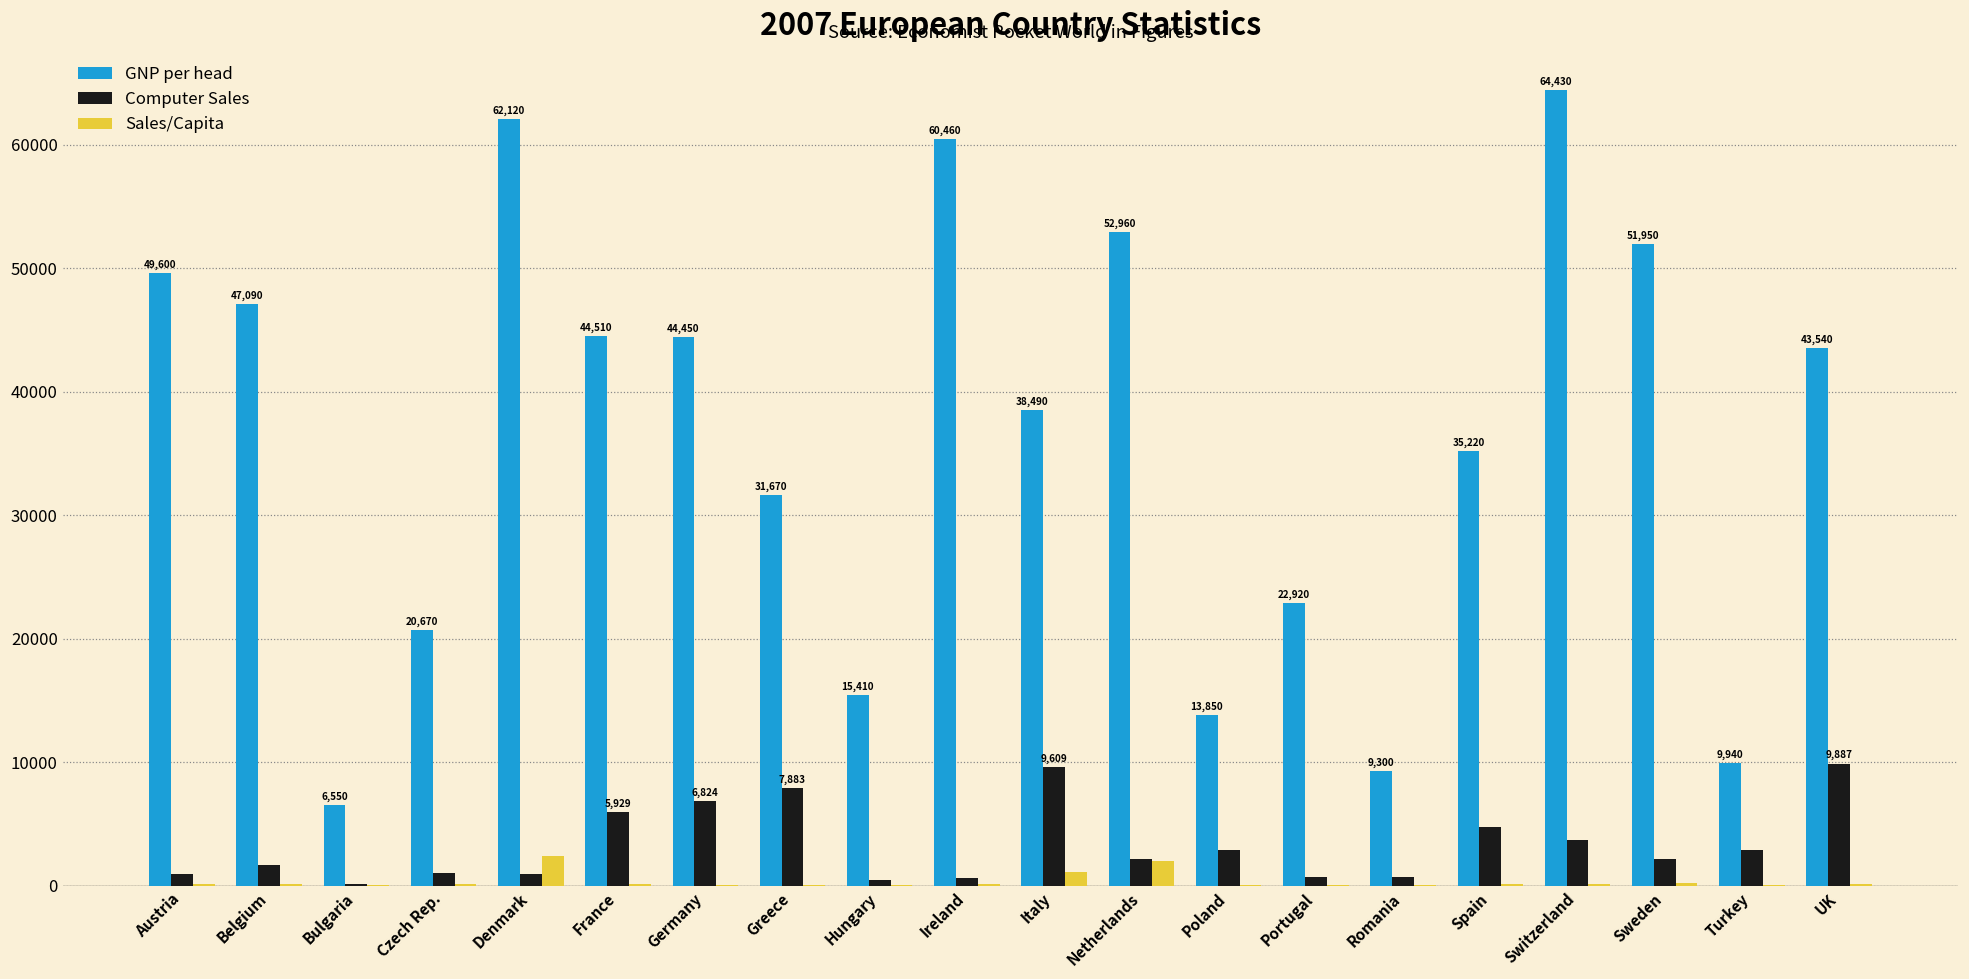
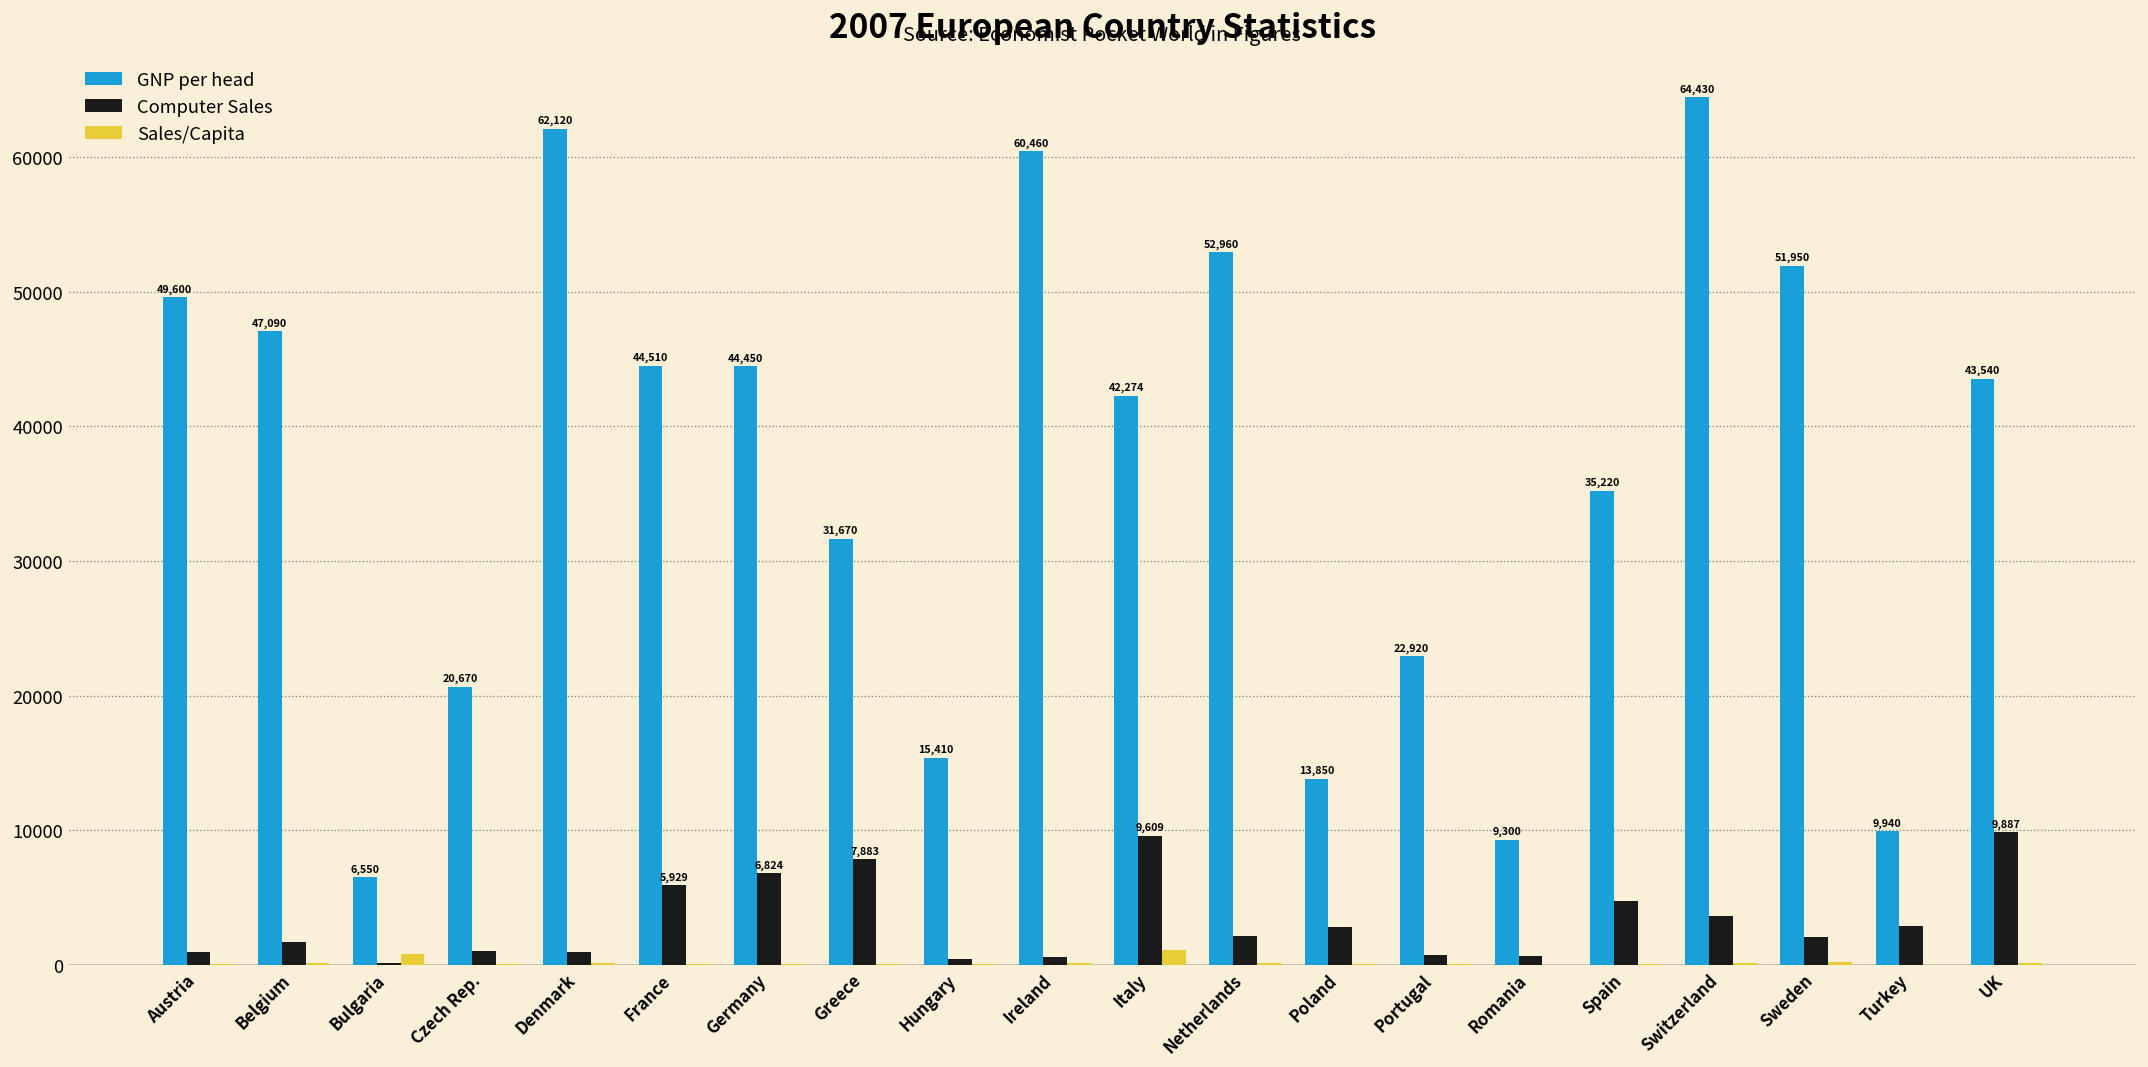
Sales/Capita, Bulgaria: 0 -> 800
Sales/Capita, Denmark: 2400 -> 200
GNP per head, Italy: 38,490 -> 42,274
Sales/Capita, Netherlands: 2000 -> 100
